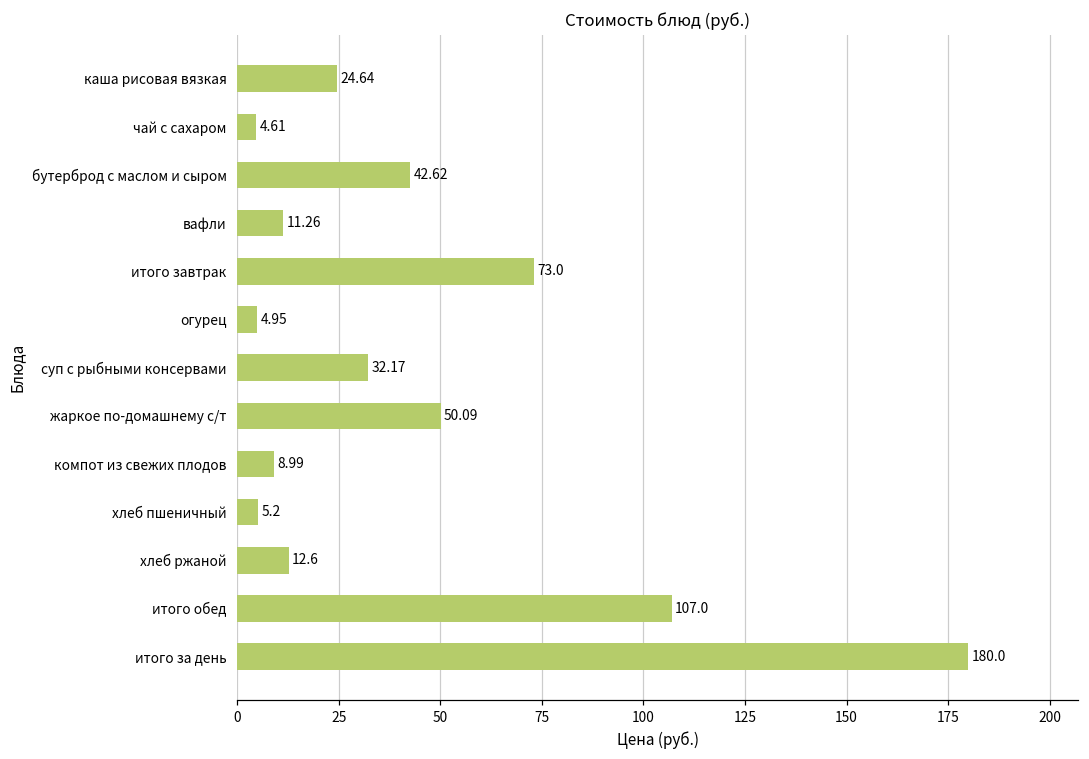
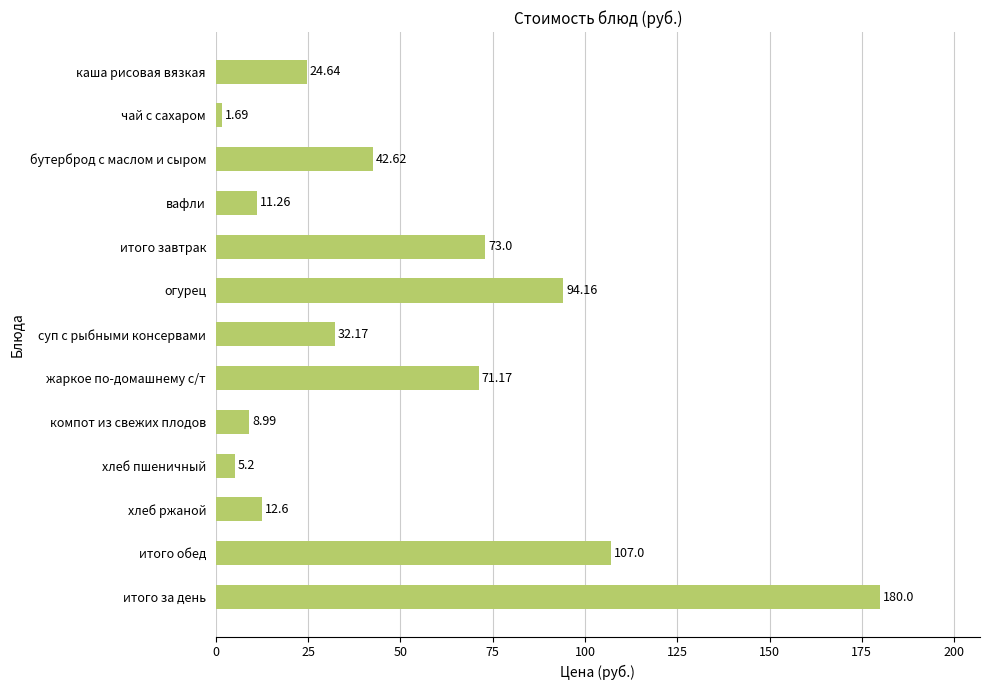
чай с сахаром: 4.61 -> 1.69
огурец: 4.95 -> 94.16
жаркое по-домашнему с/т: 50.09 -> 71.17
